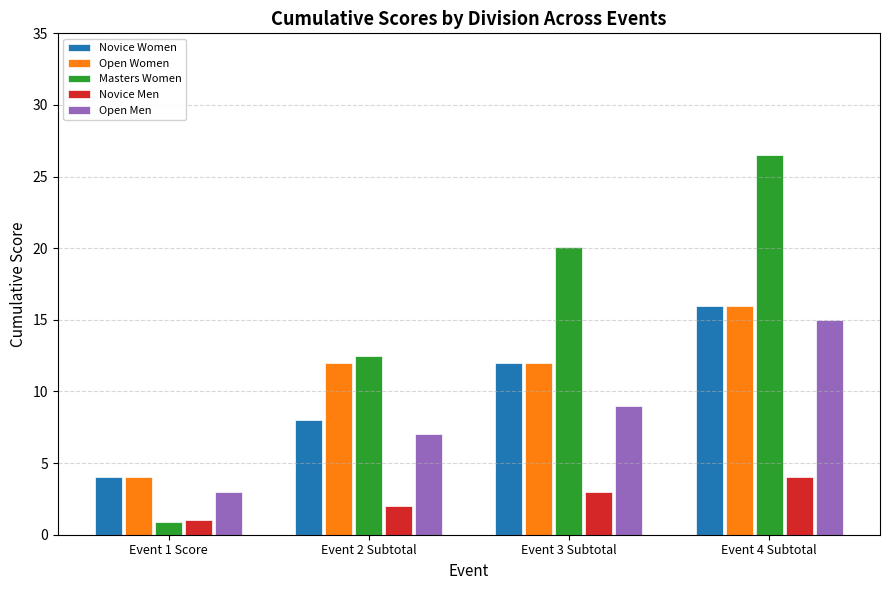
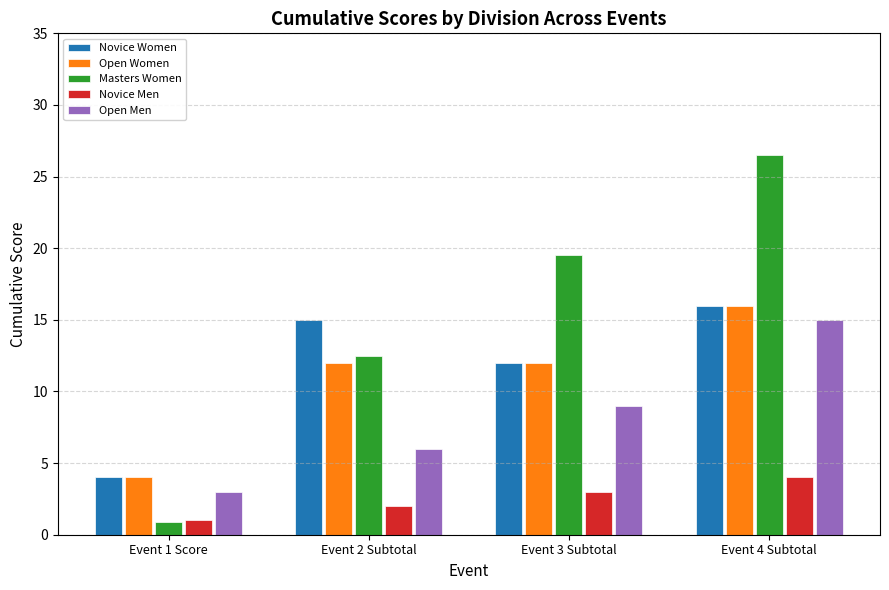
Novice Women, Event 2 Subtotal: 8 -> 15
Open Men, Event 2 Subtotal: 7 -> 6
Masters Women, Event 3 Subtotal: 20.1 -> 19.5
